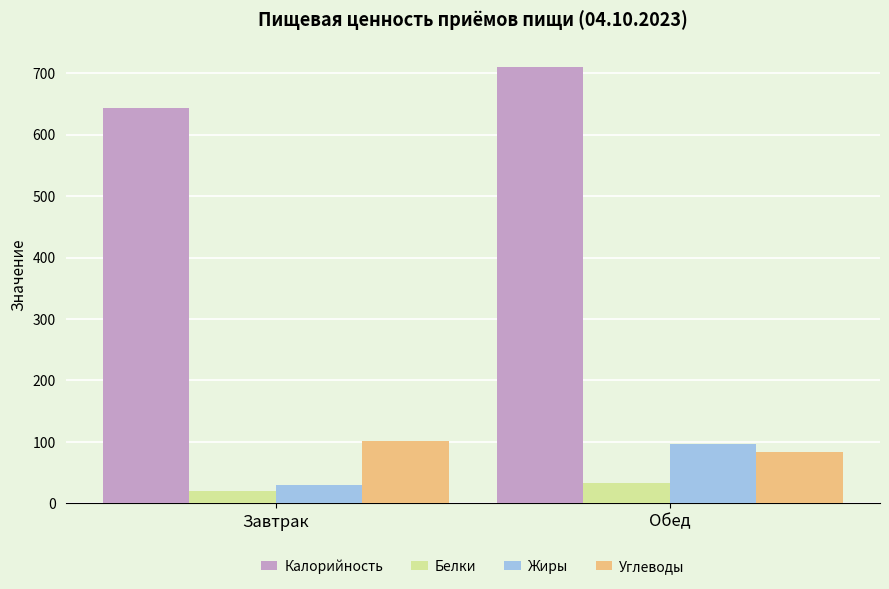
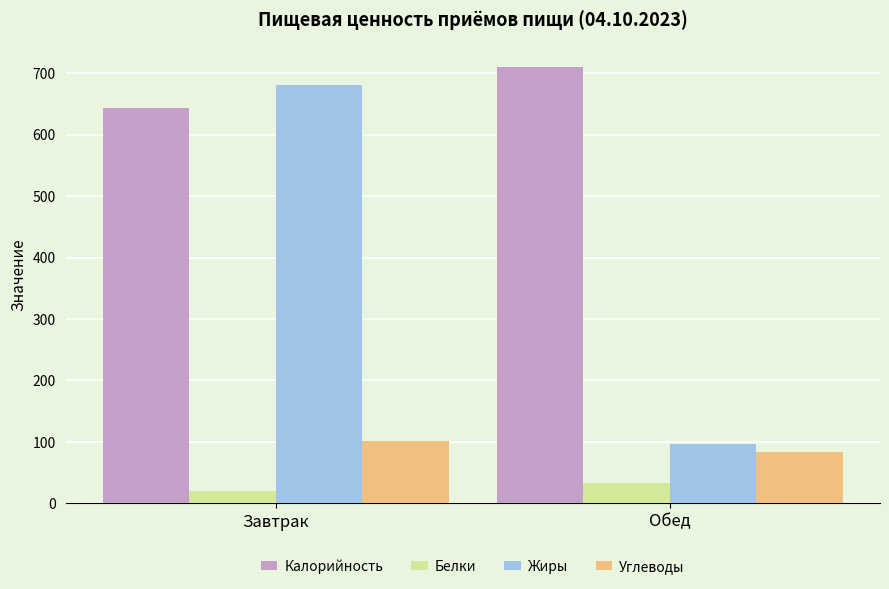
Жиры, Завтрак: 30 -> 680
